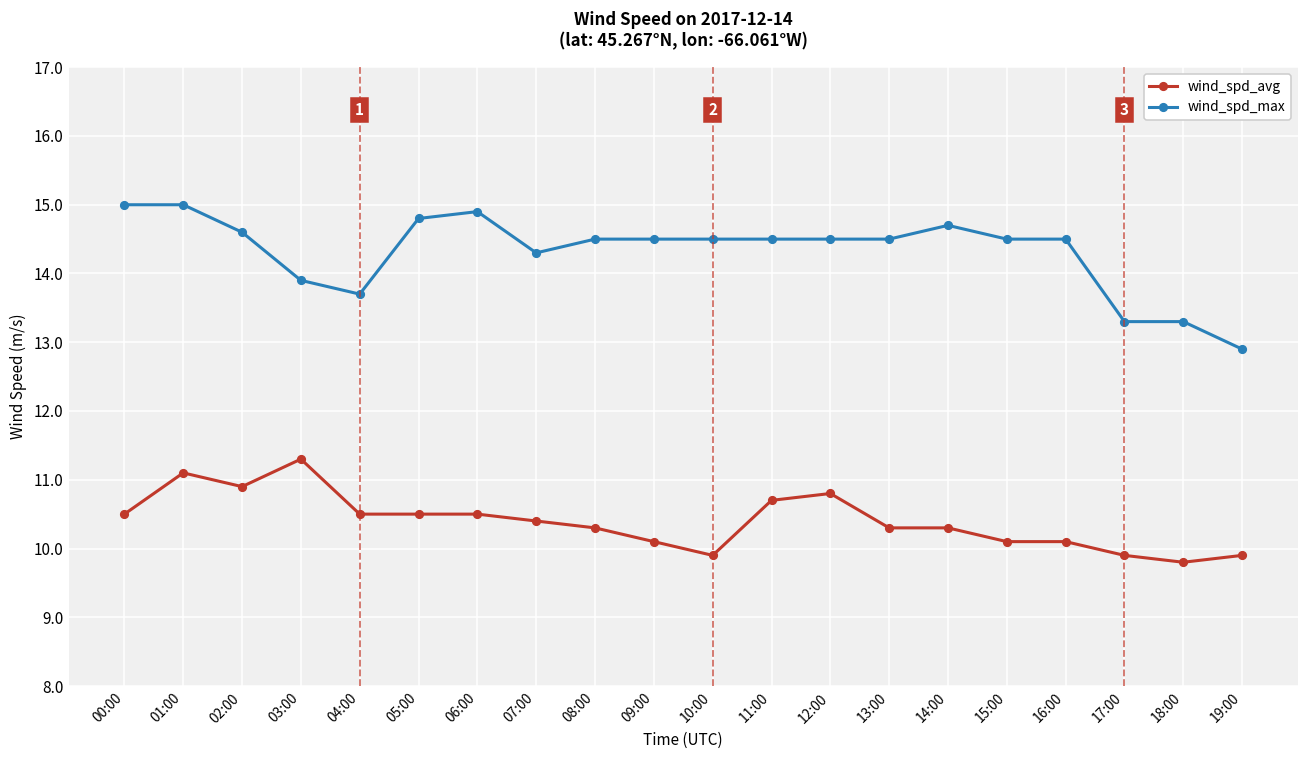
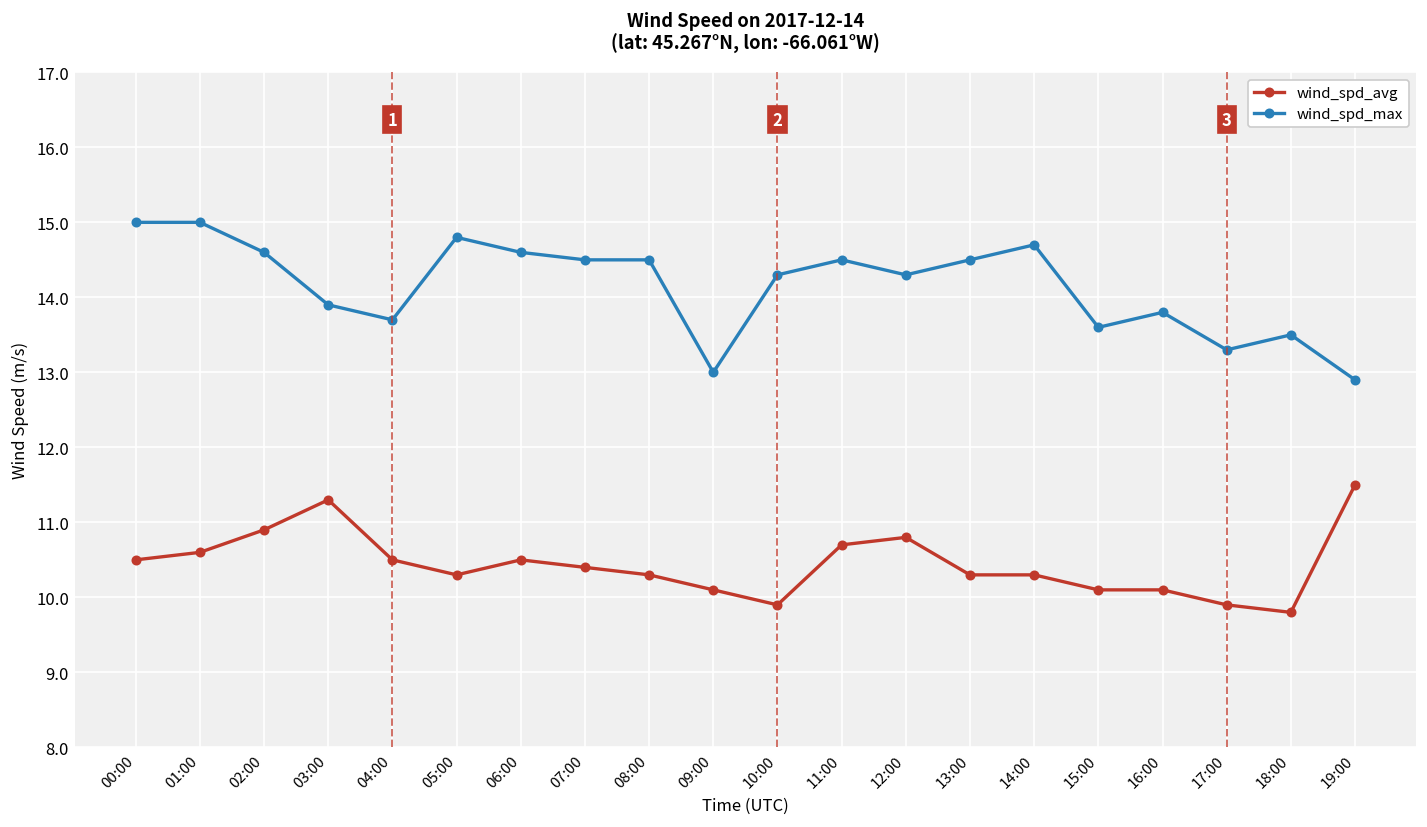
wind_spd_avg, 01:00: 11.1 -> 10.6
wind_spd_avg, 05:00: 10.5 -> 10.3
wind_spd_max, 06:00: 14.9 -> 14.6
wind_spd_max, 07:00: 14.3 -> 14.5
wind_spd_max, 09:00: 14.5 -> 13.0
wind_spd_max, 10:00: 14.5 -> 14.3
wind_spd_max, 12:00: 14.5 -> 14.3
wind_spd_max, 15:00: 14.5 -> 13.6
wind_spd_max, 16:00: 14.5 -> 13.8
wind_spd_max, 18:00: 13.3 -> 13.5
wind_spd_avg, 19:00: 9.9 -> 11.5
